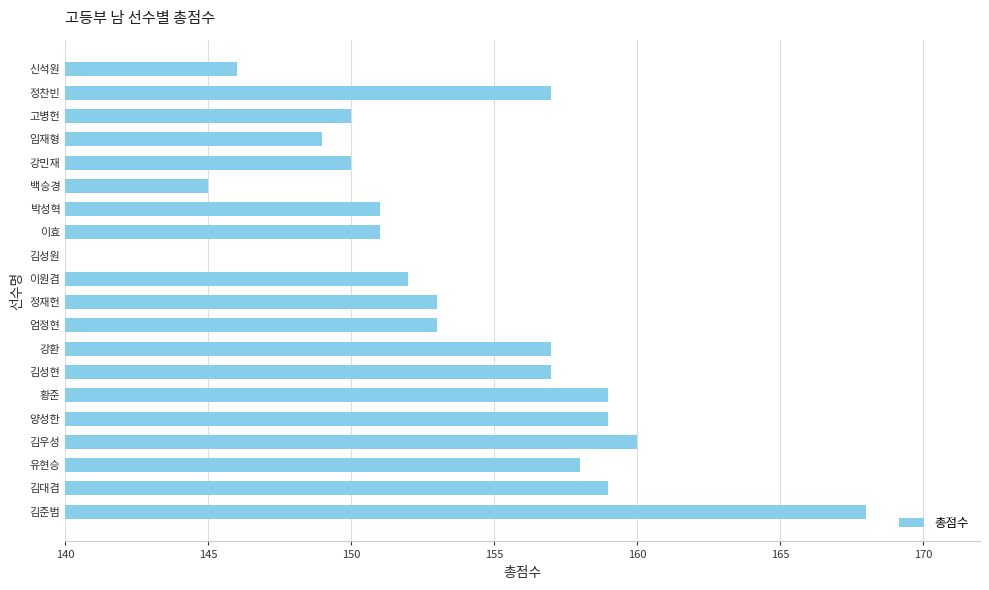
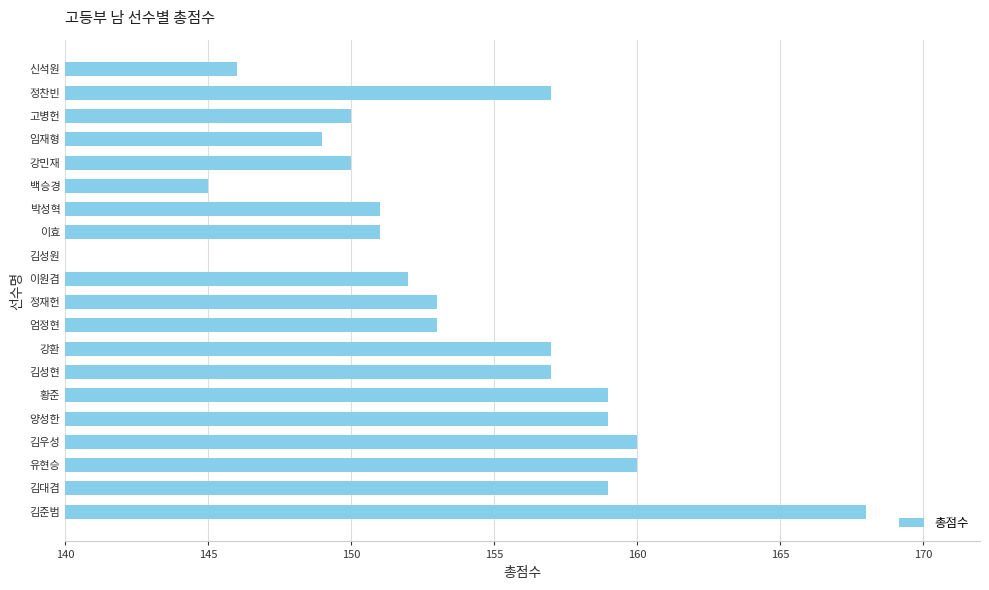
유현승: 158 -> 160
